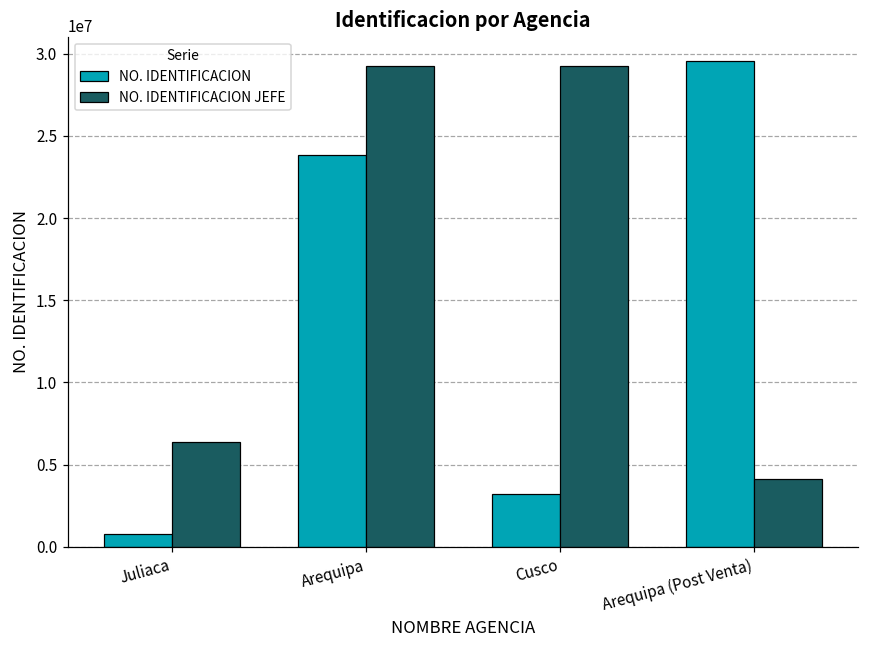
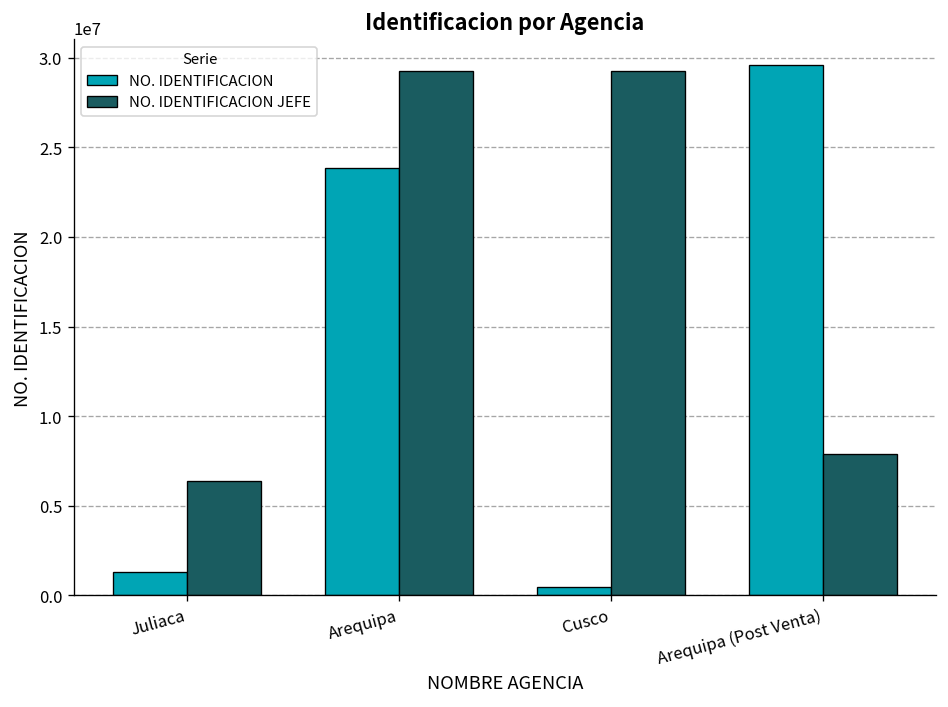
NO. IDENTIFICACION, Juliaca: 700000 -> 1300000
NO. IDENTIFICACION, Cusco: 3200000 -> 500000
NO. IDENTIFICACION JEFE, Arequipa (Post Venta): 4100000 -> 7900000
